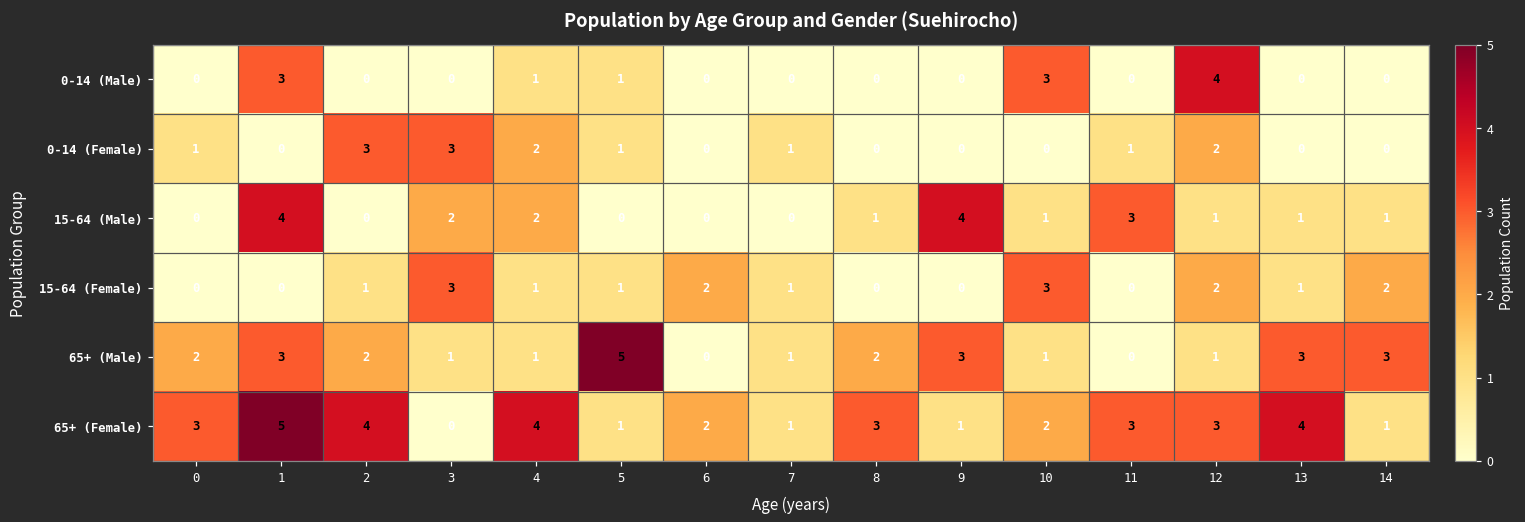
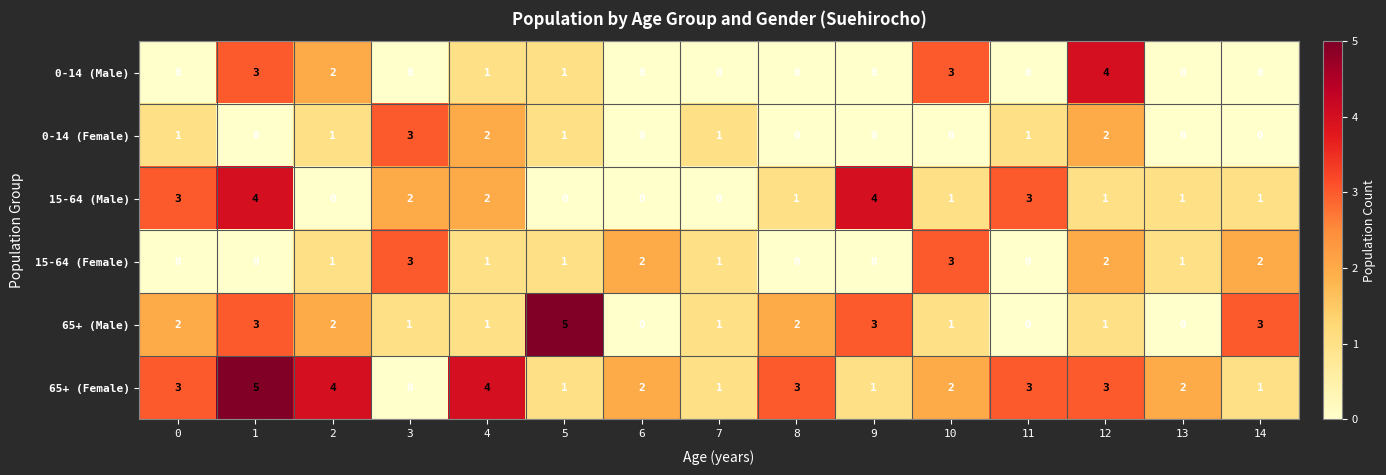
0-14 (Male), 2: 0 -> 2
0-14 (Female), 2: 3 -> 1
15-64 (Male), 0: 0 -> 3
65+ (Male), 13: 3 -> 0
65+ (Female), 13: 4 -> 2
